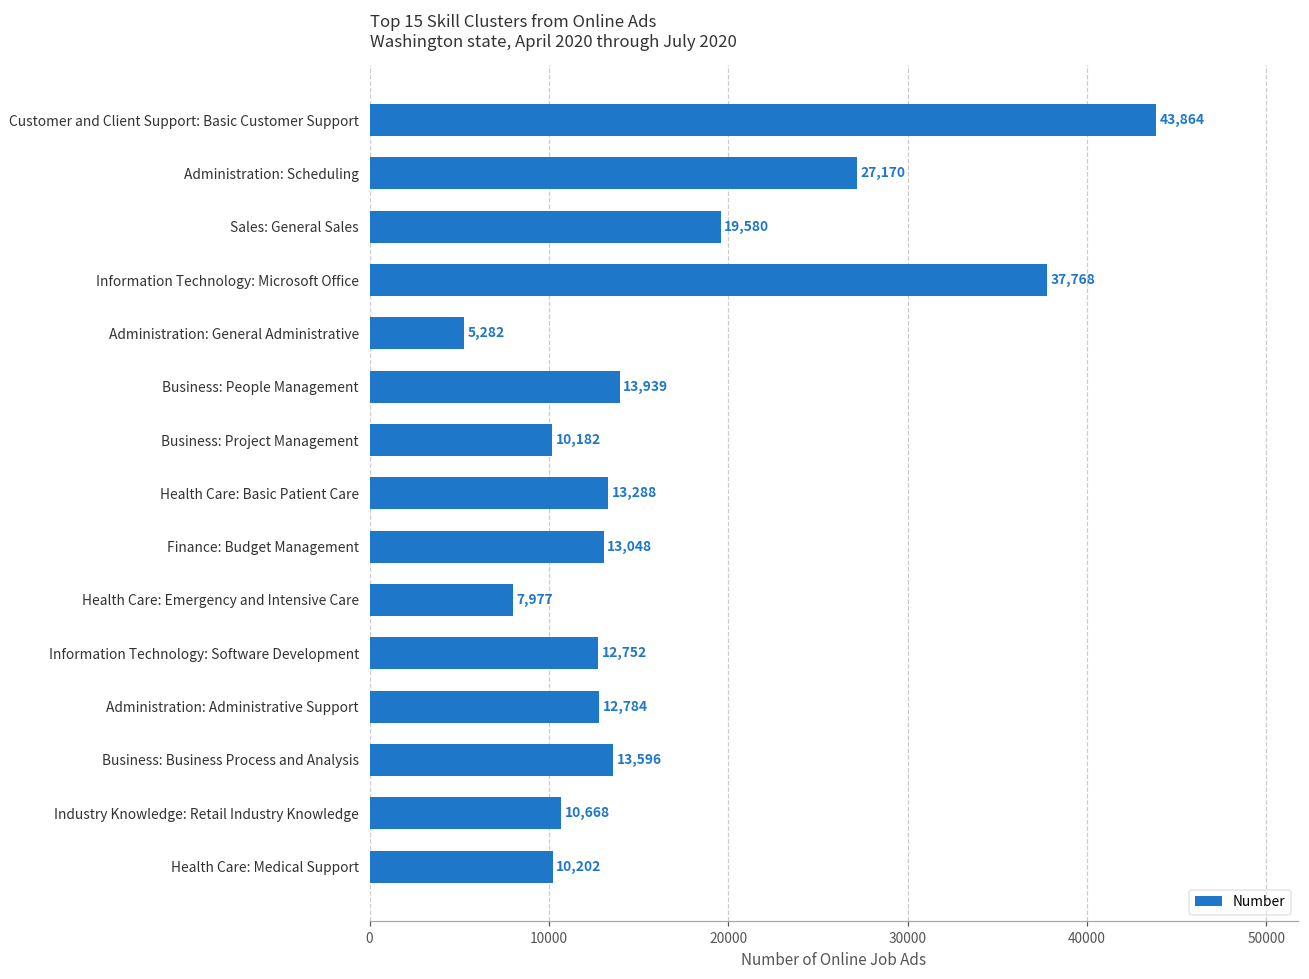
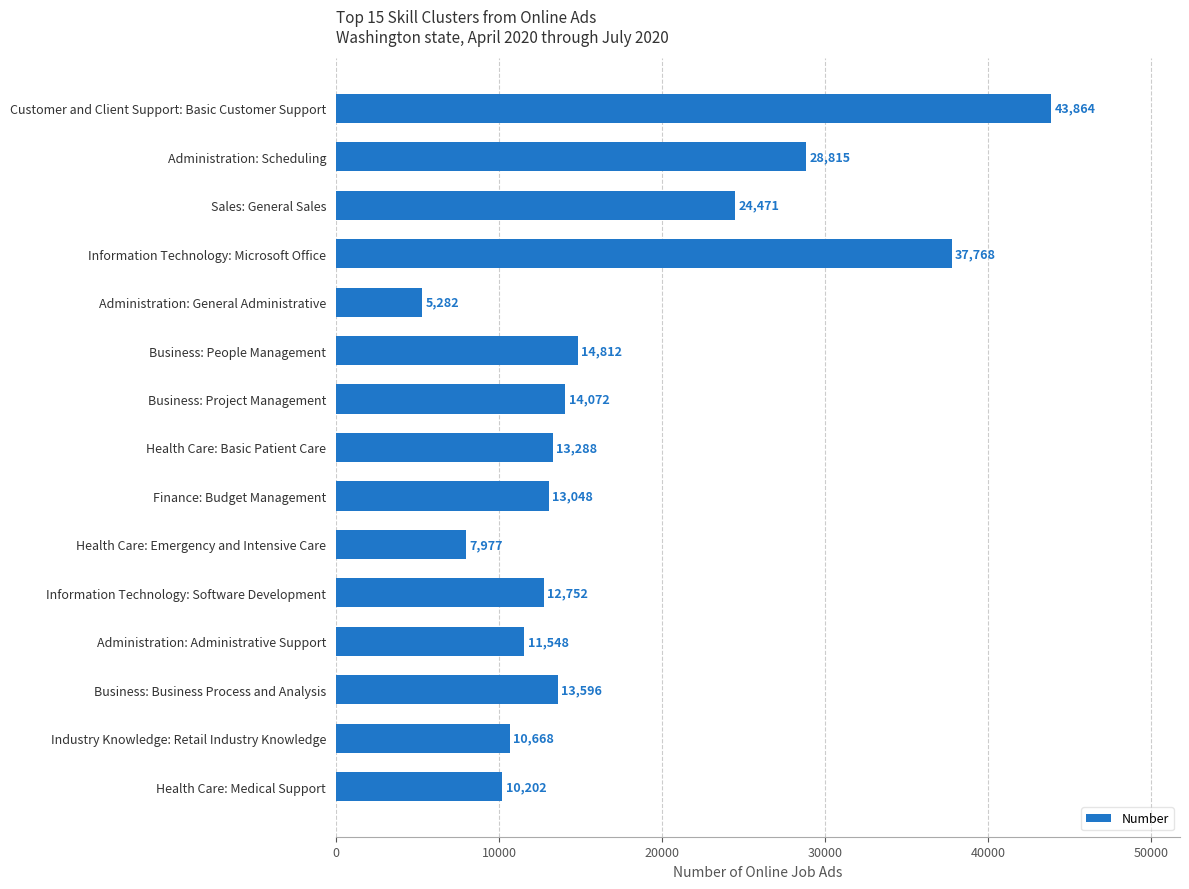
Administration: Scheduling: 27,170 -> 28,815
Sales: General Sales: 19,580 -> 24,471
Business: People Management: 13,939 -> 14,812
Business: Project Management: 10,182 -> 14,072
Administration: Administrative Support: 12,784 -> 11,548
